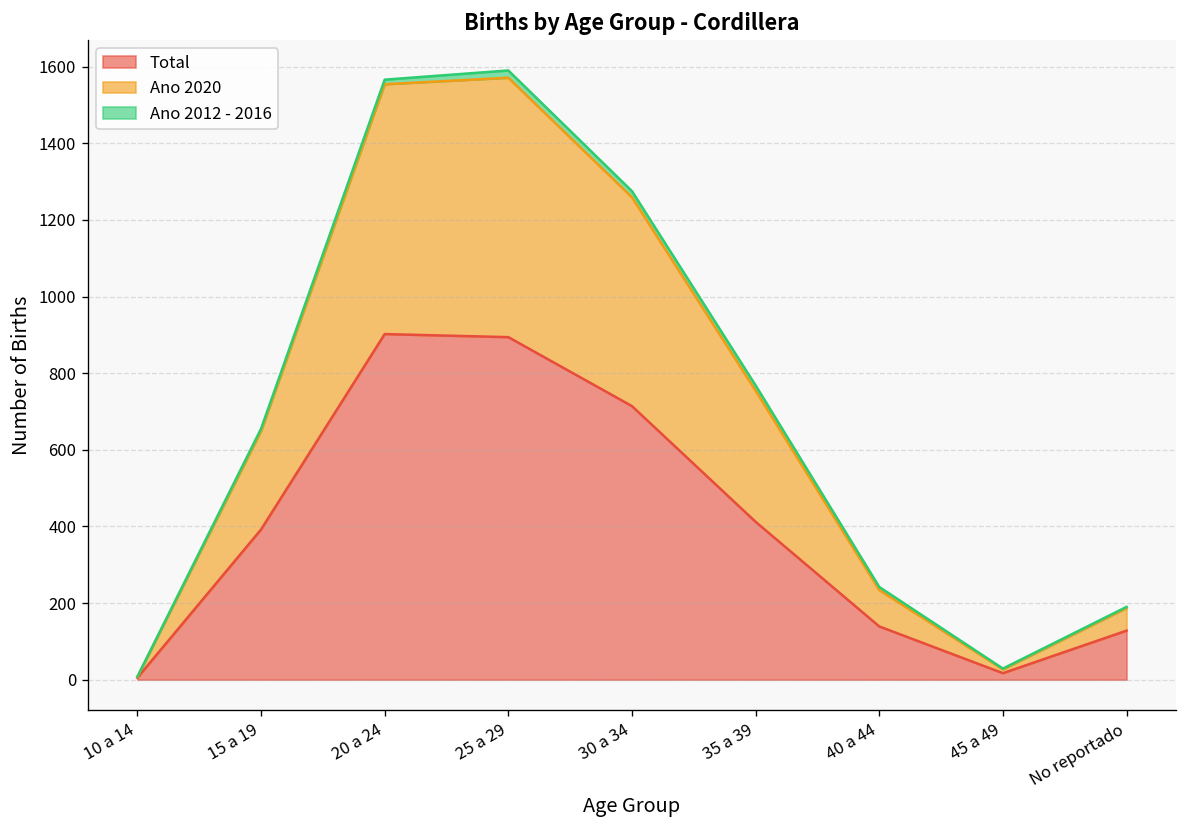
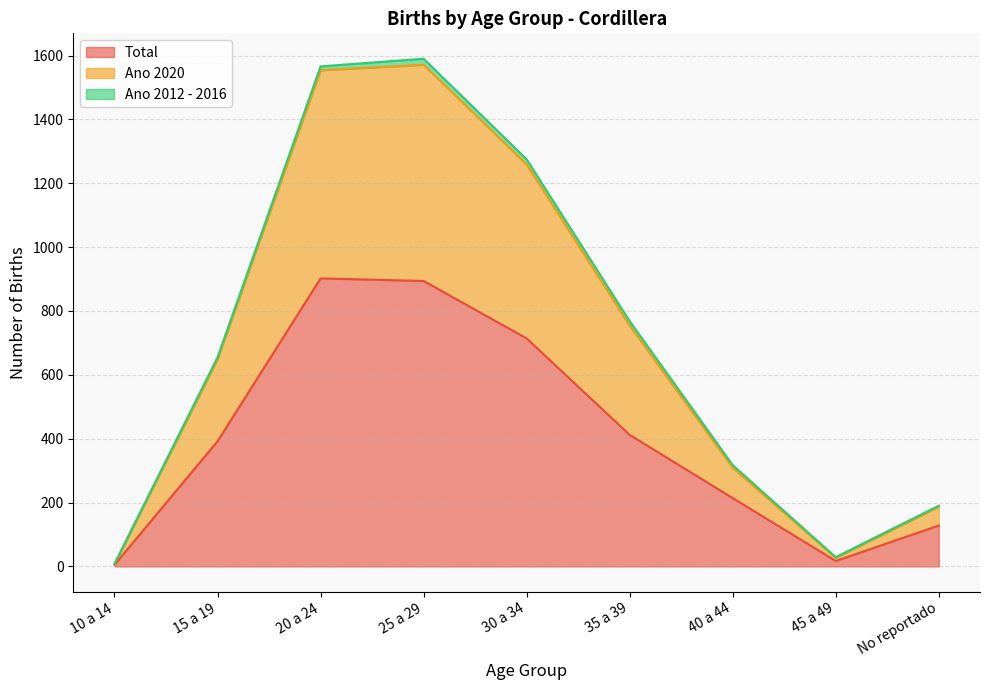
Total, 40 a 44: 140 -> 210
